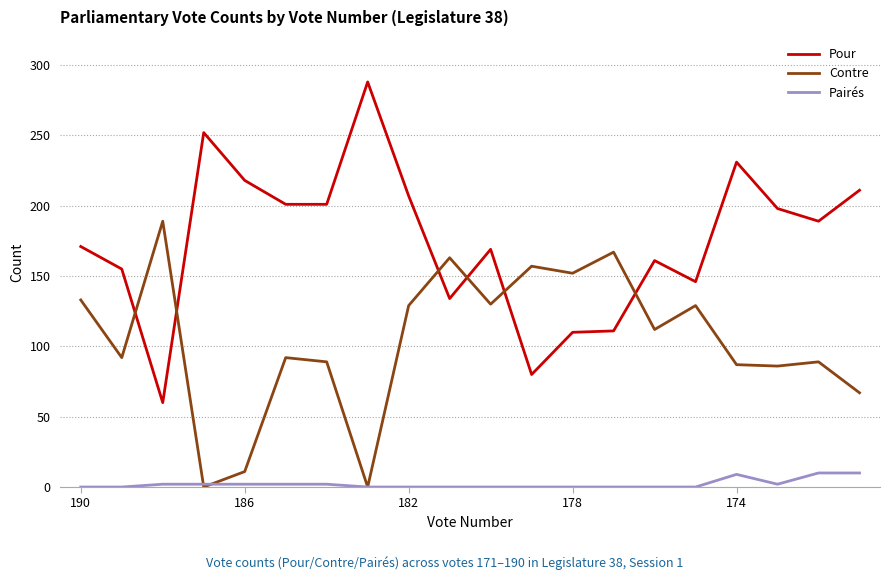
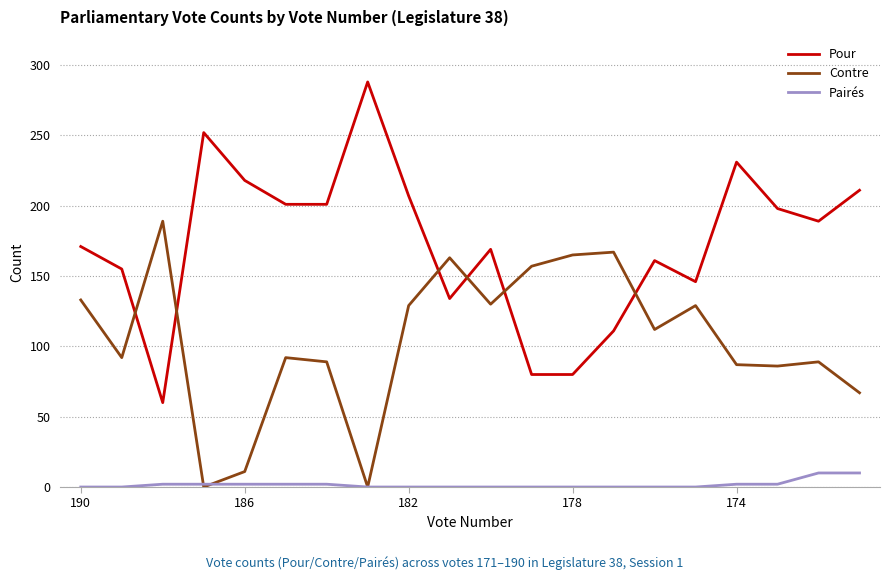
Pour, 178: 110 -> 80
Contre, 178: 152 -> 165
Pairés, 174: 9 -> 2
